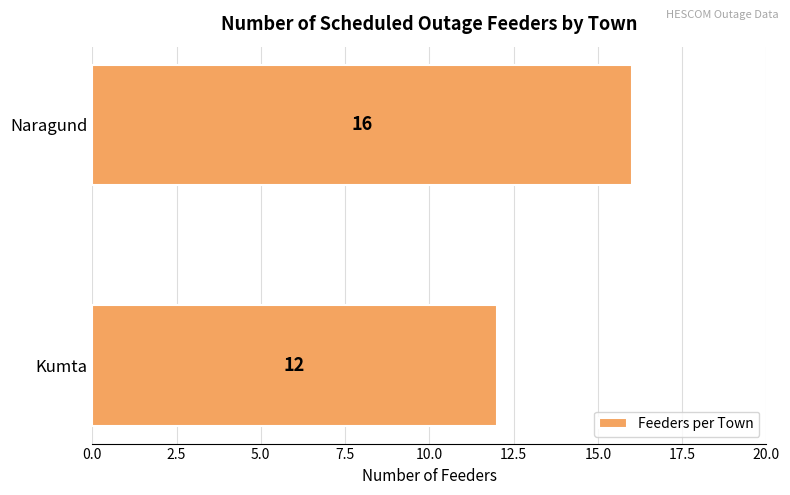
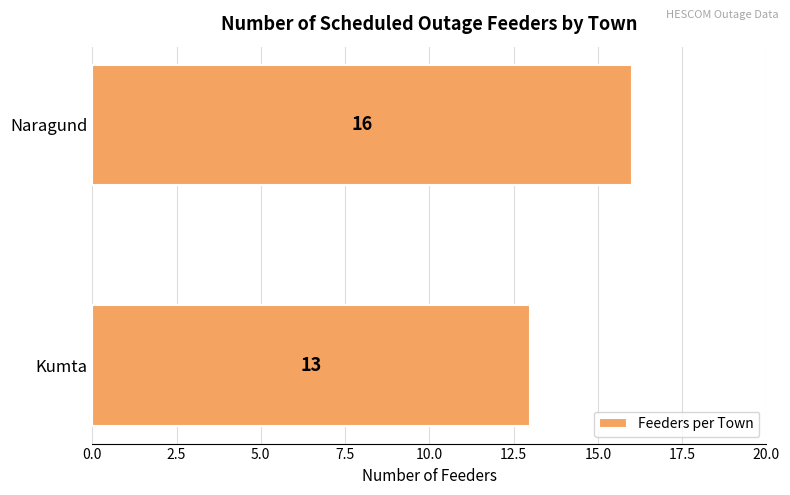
Kumta: 12 -> 13
